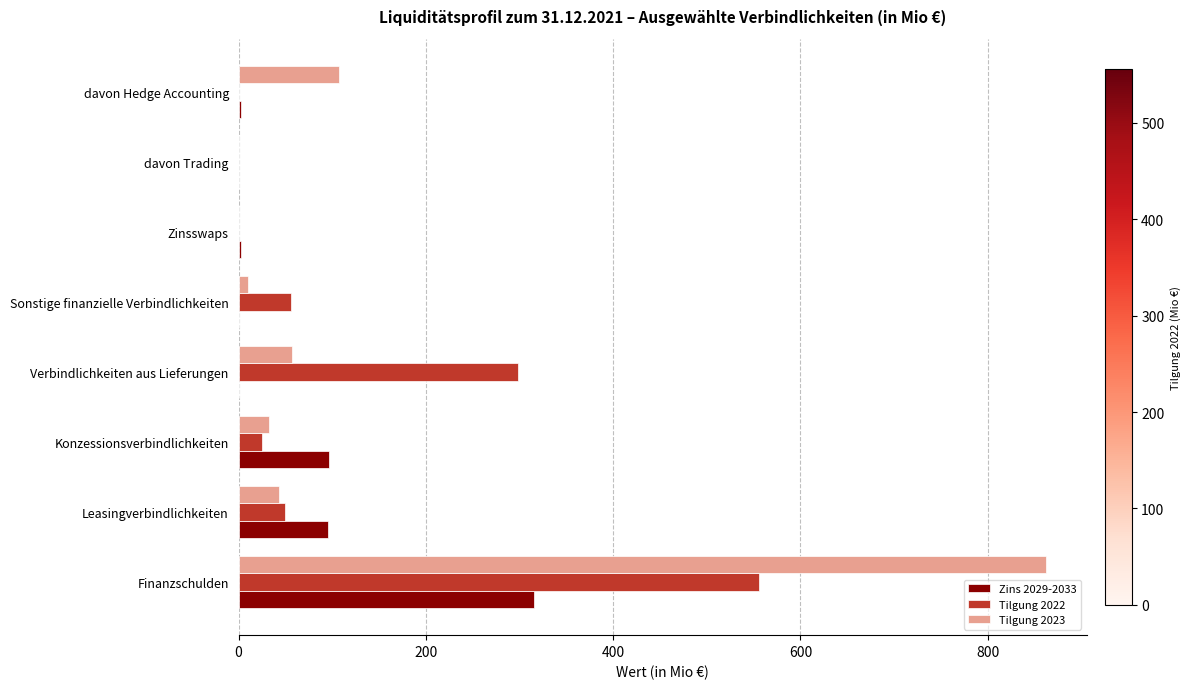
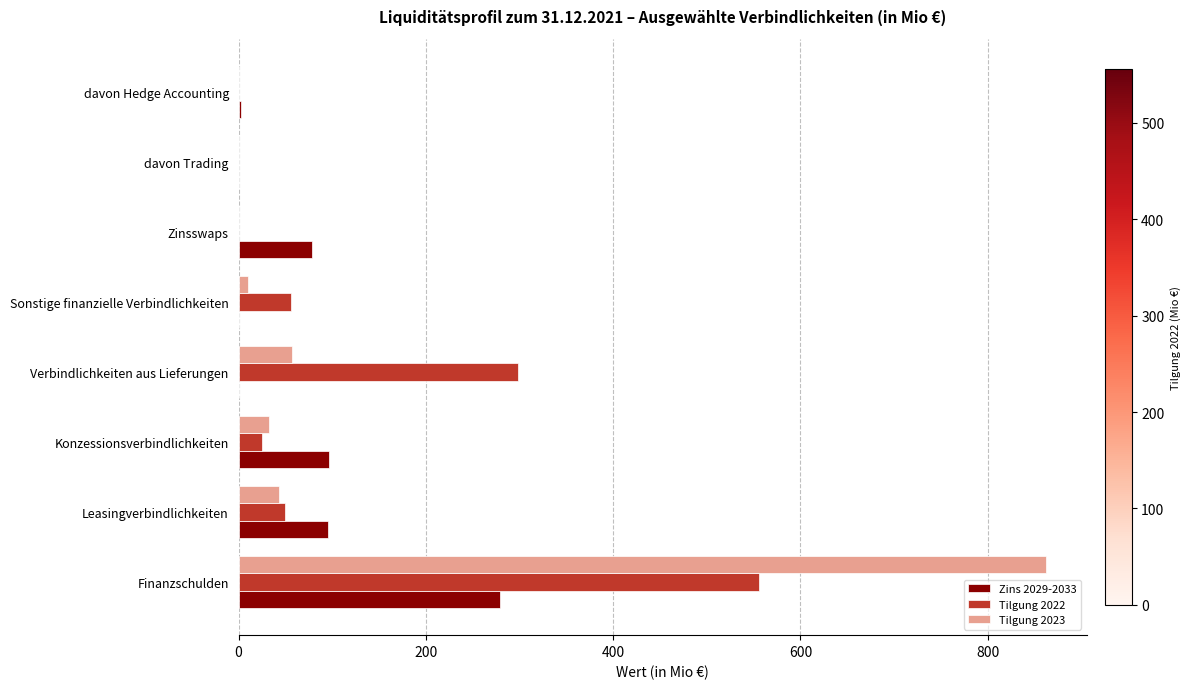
Tilgung 2023, davon Hedge Accounting: 110 -> 0
Zins 2029-2033, Zinsswaps: 0 -> 80
Zins 2029-2033, Finanzschulden: 320 -> 280
